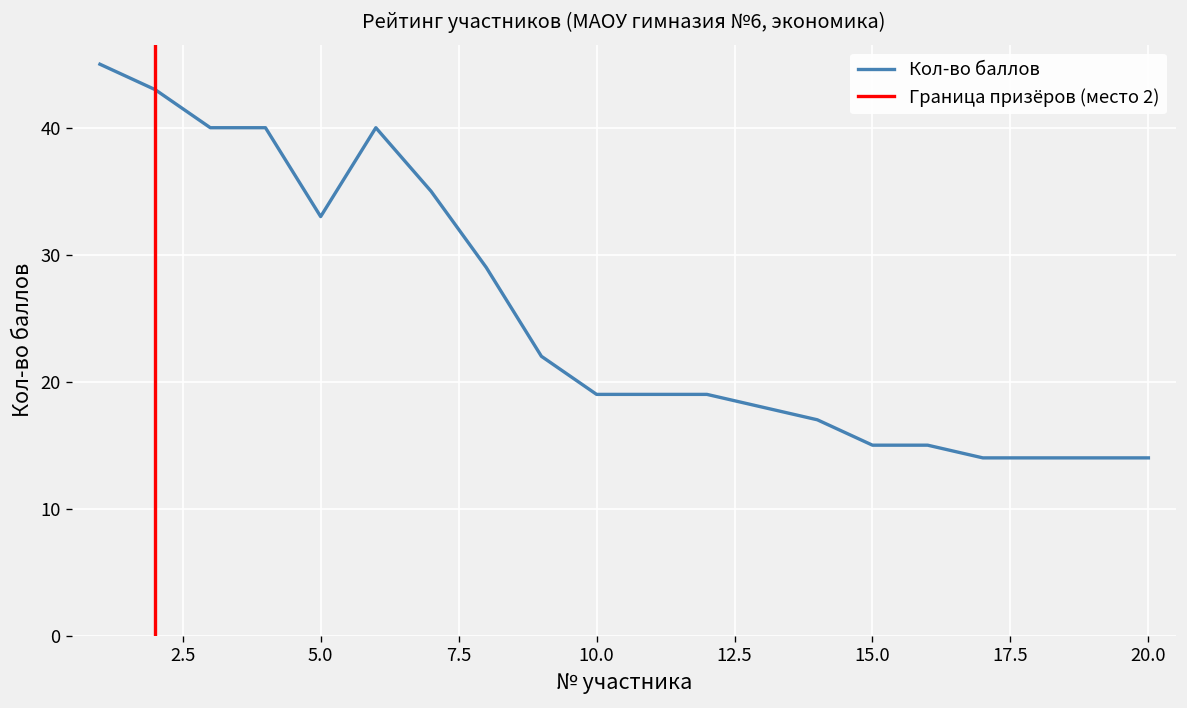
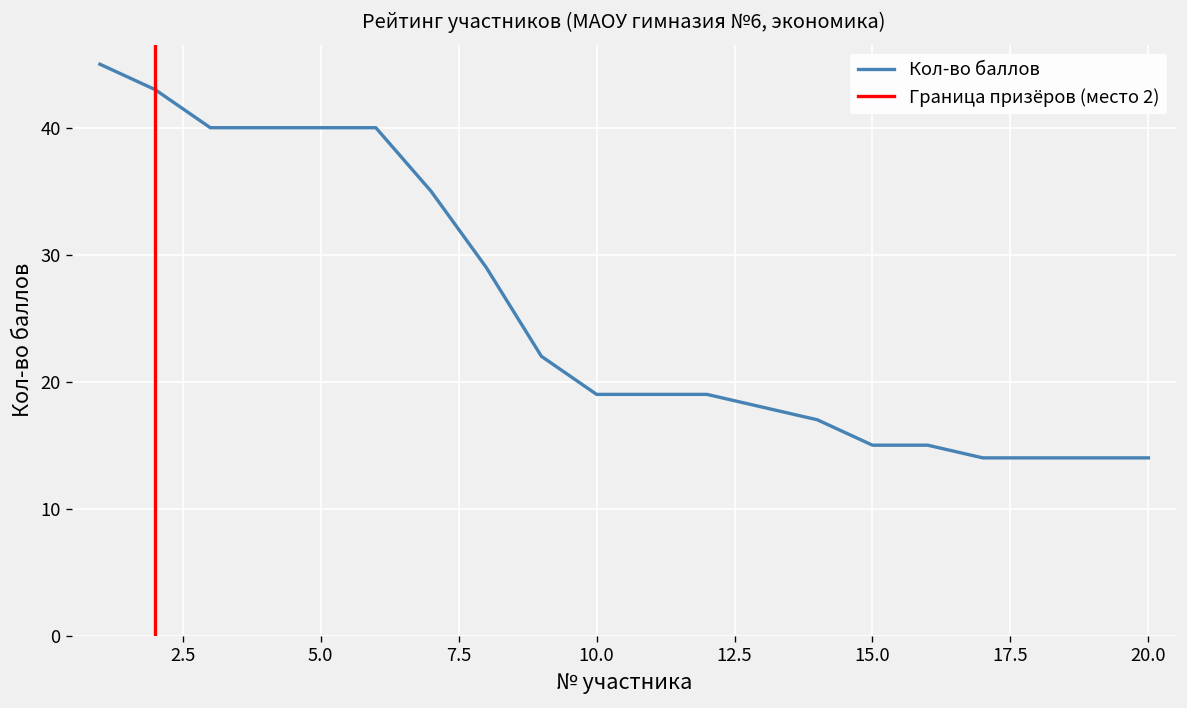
5.0: 33 -> 40
